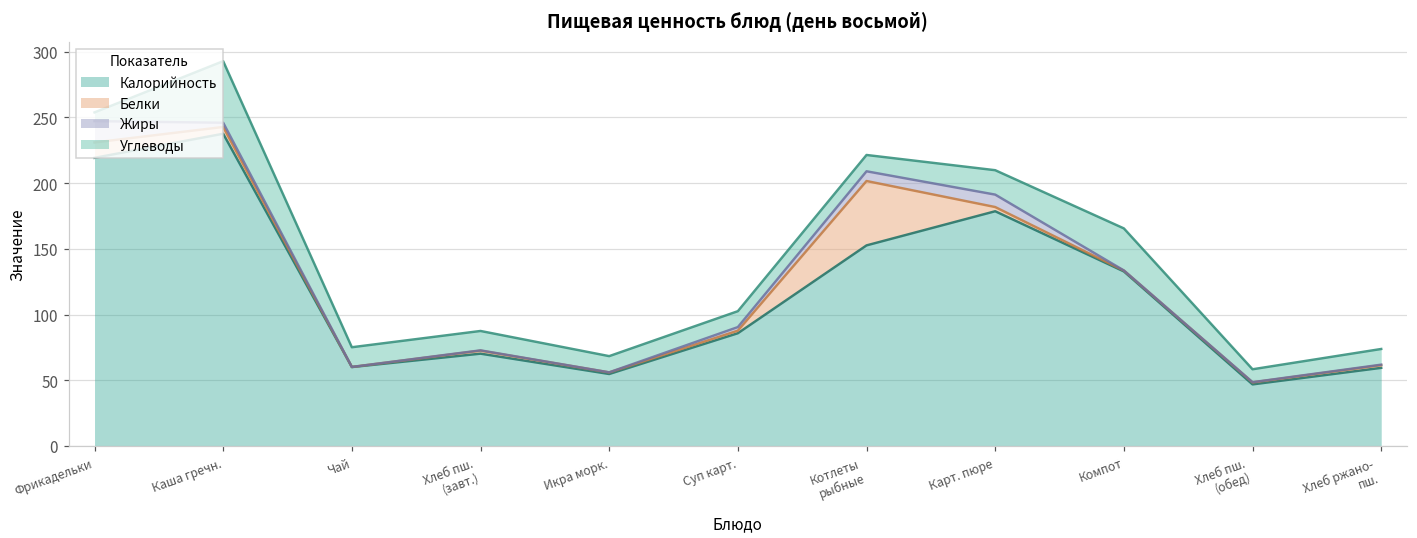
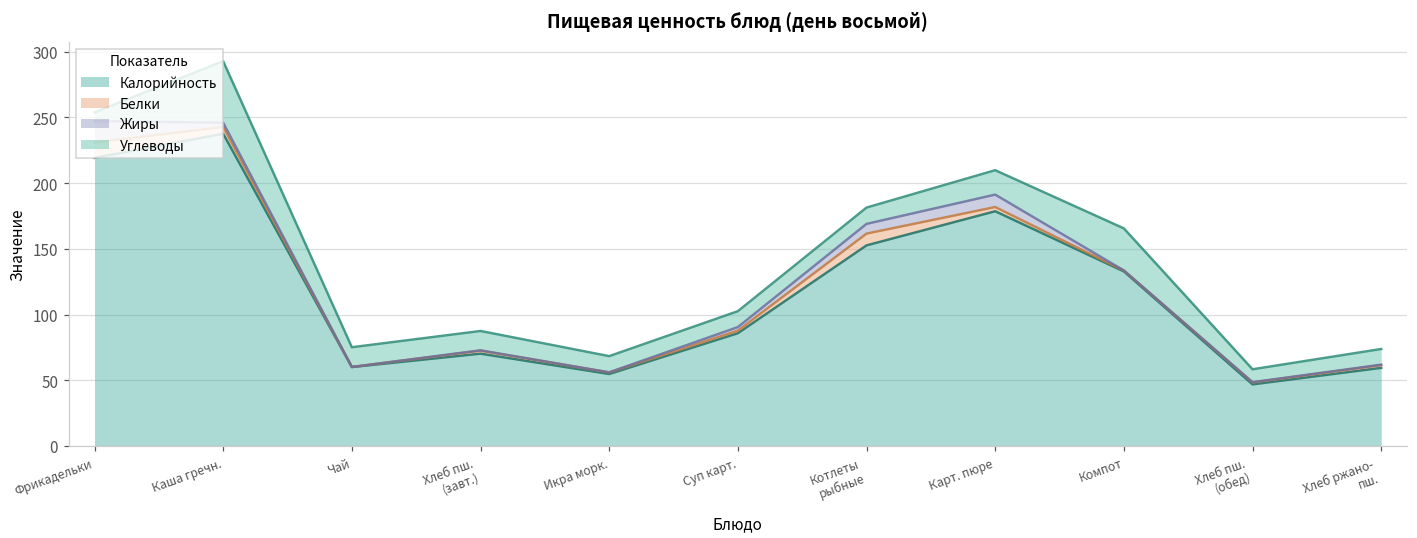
Белки, Котлеты рыбные: 49 -> 9
